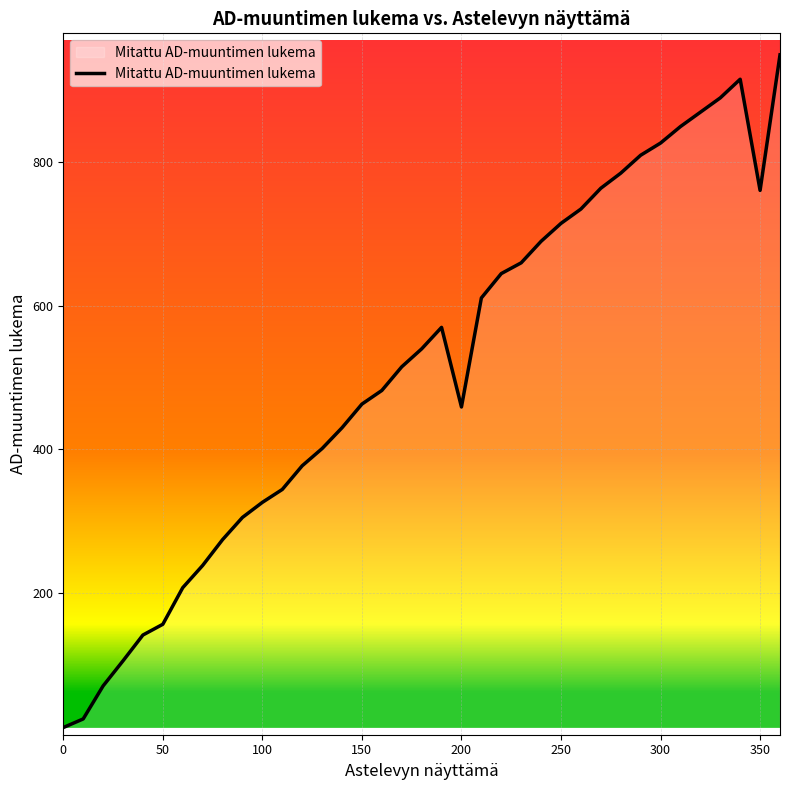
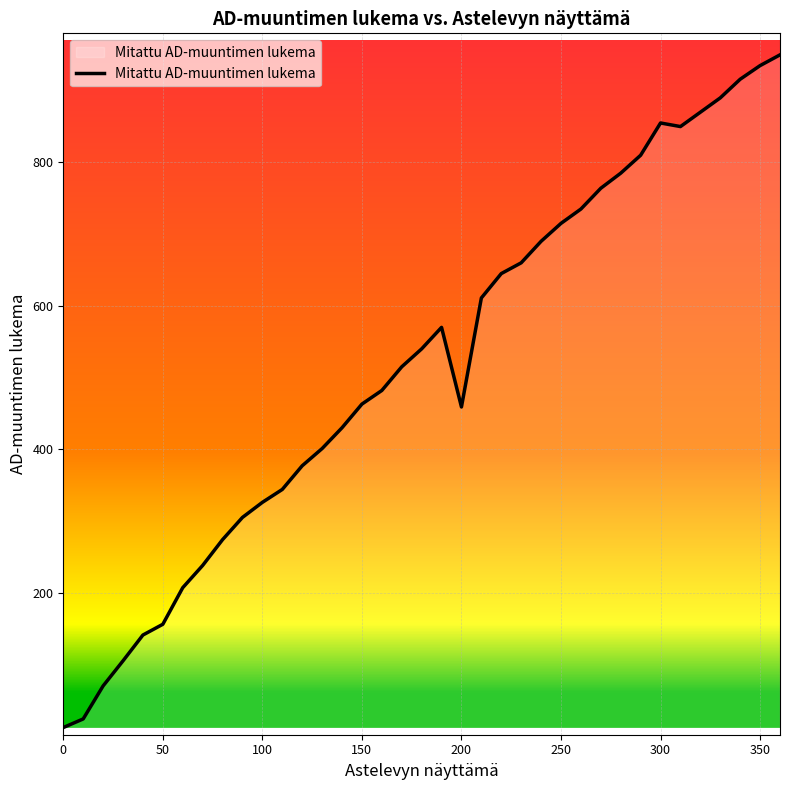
300: 830 -> 860
350: 760 -> 940
